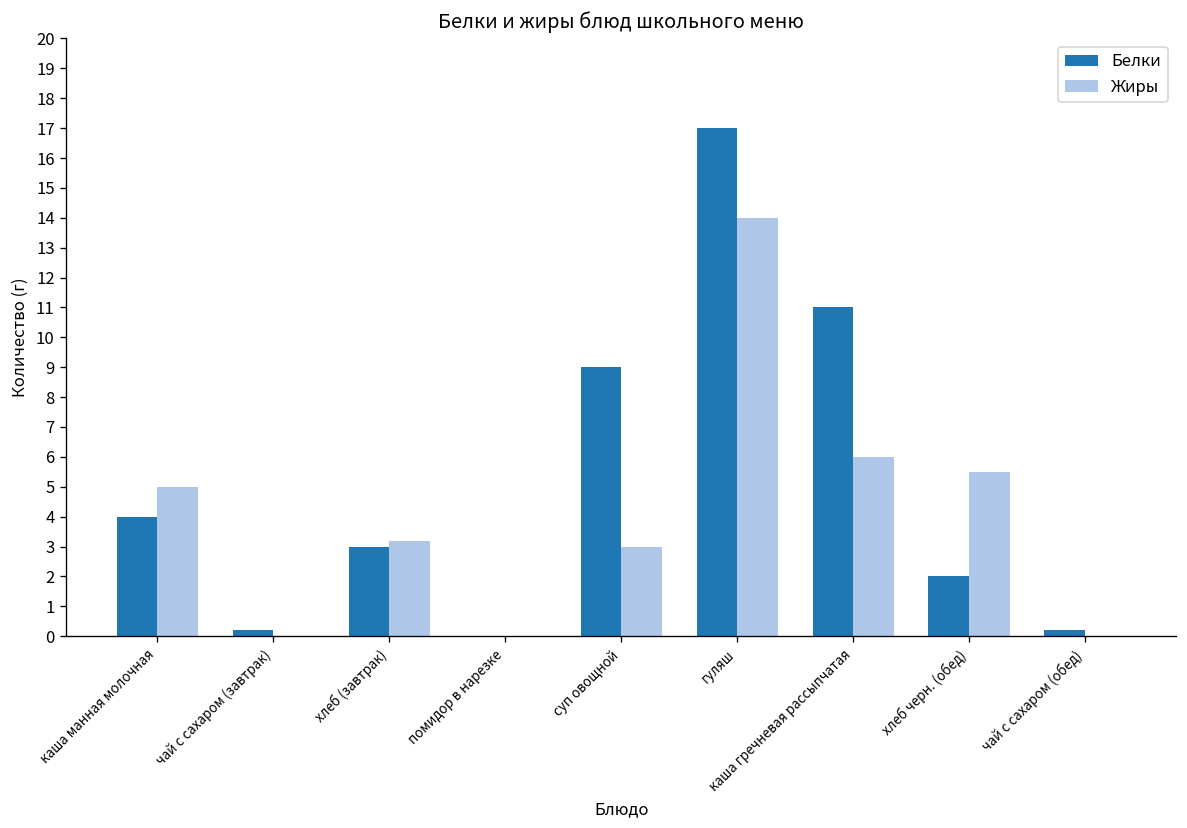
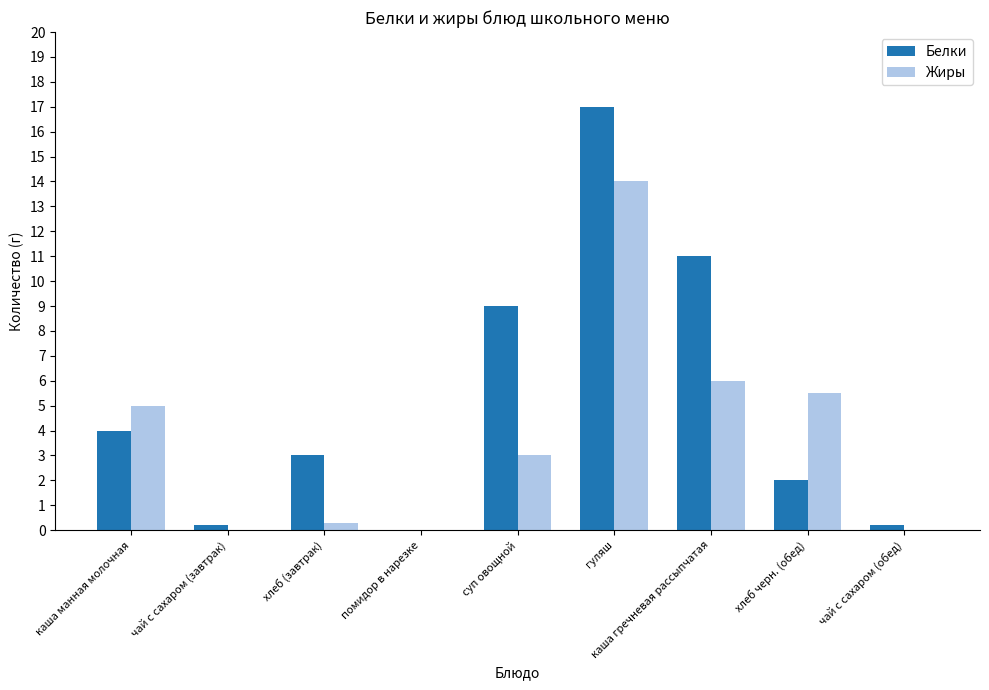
Жиры, хлеб (завтрак): 3.2 -> 0.3
